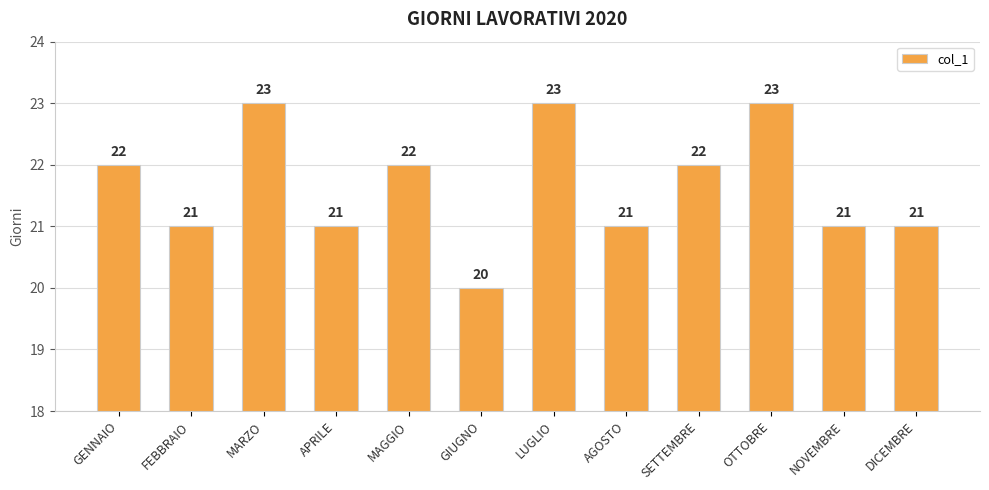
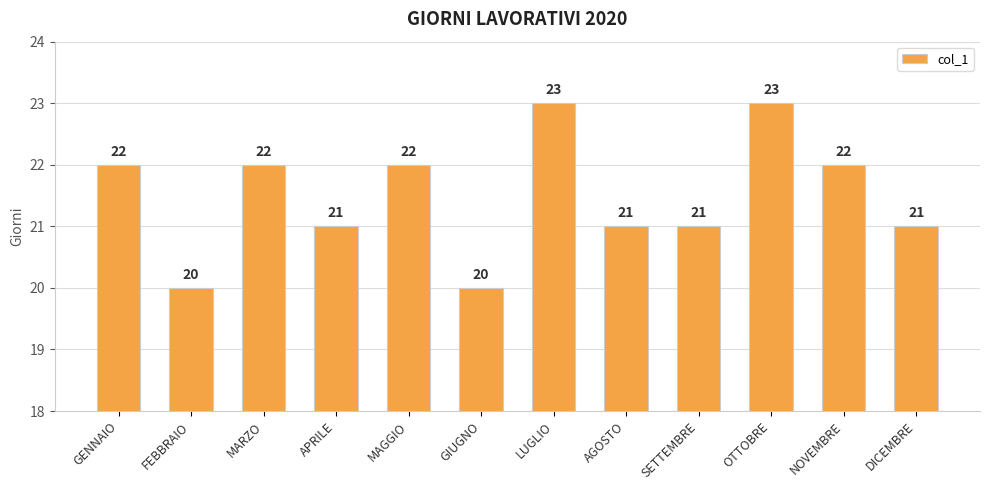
FEBBRAIO: 21 -> 20
MARZO: 23 -> 22
SETTEMBRE: 22 -> 21
NOVEMBRE: 21 -> 22
